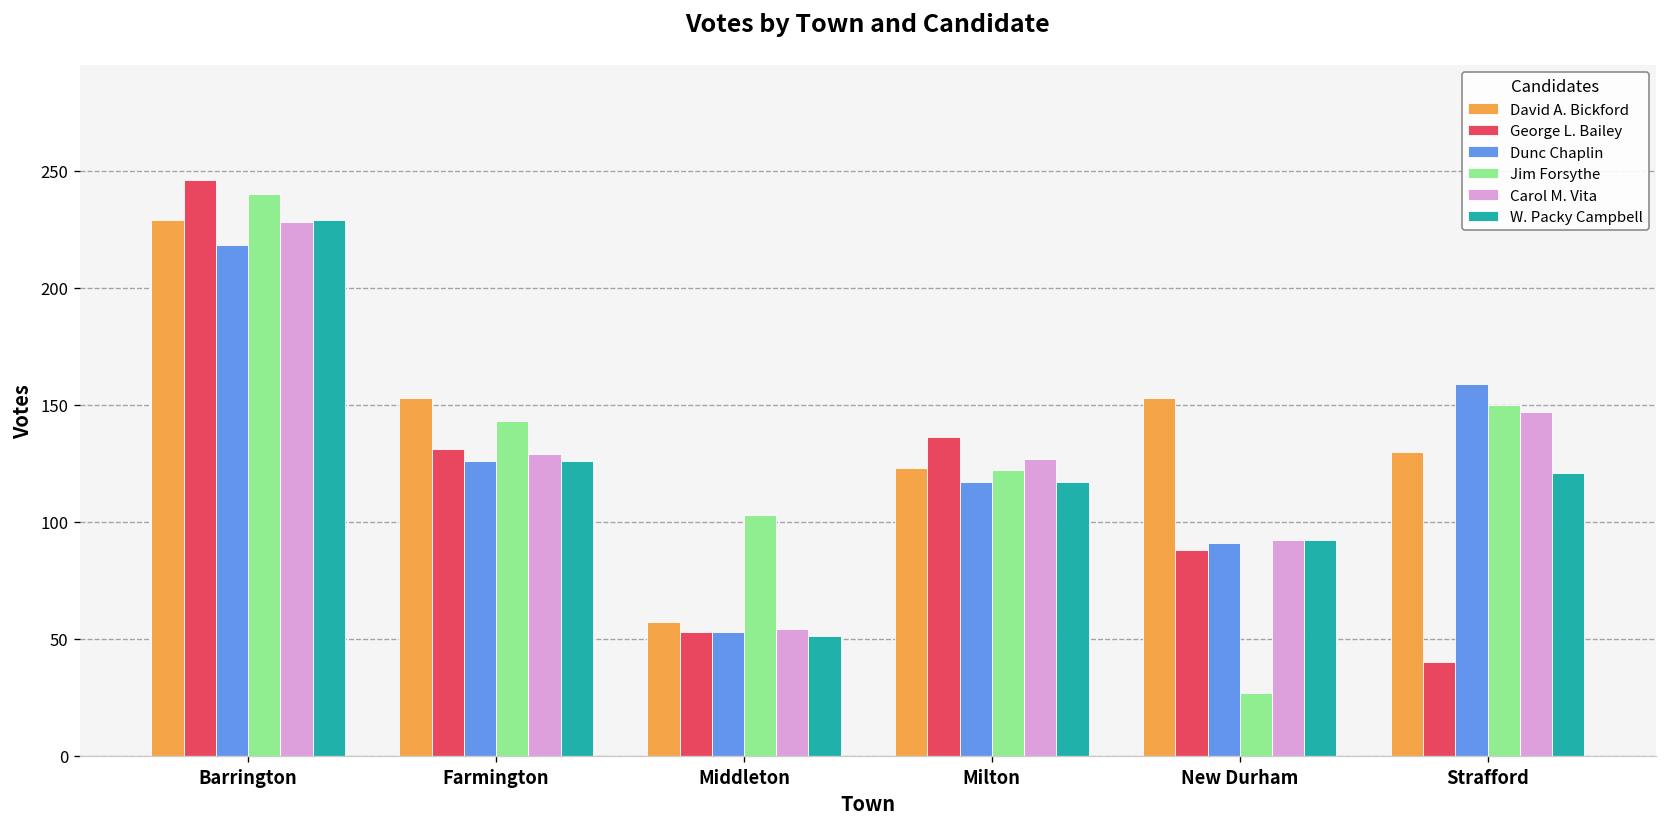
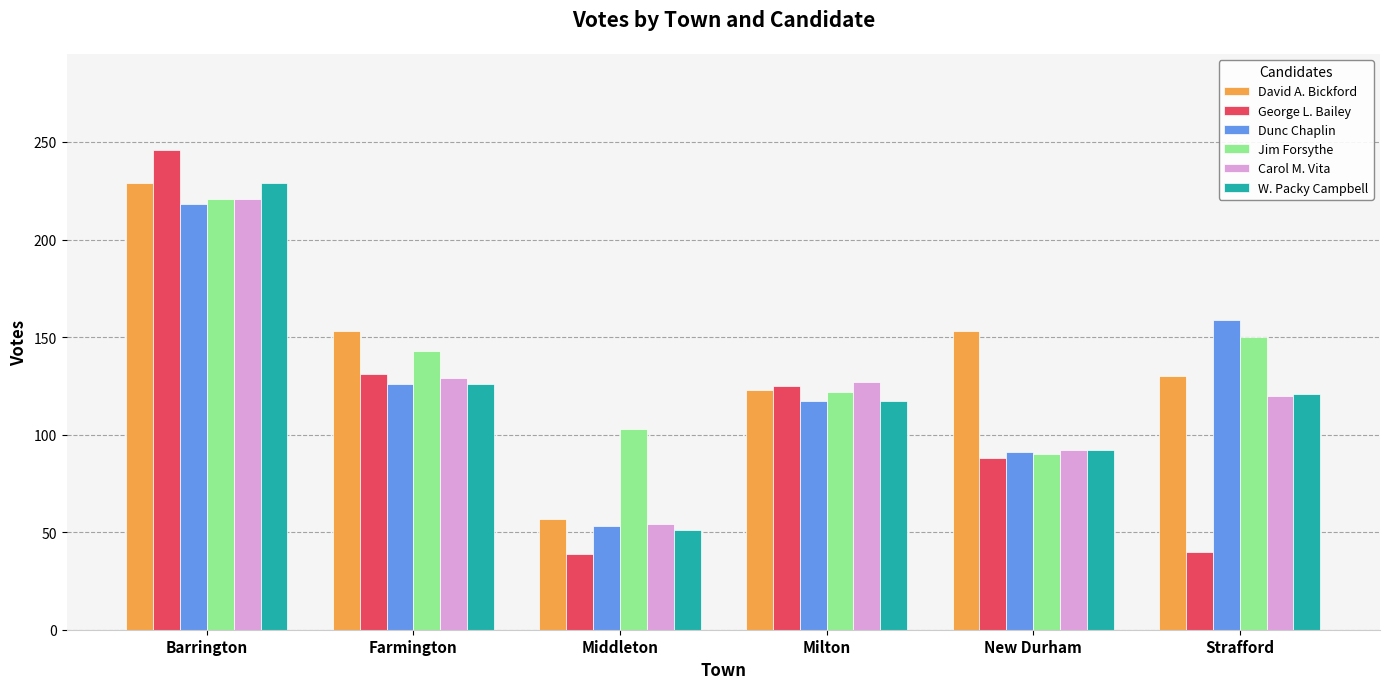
Jim Forsythe, Barrington: 240 -> 221
Carol M. Vita, Barrington: 228 -> 221
George L. Bailey, Middleton: 53 -> 39
George L. Bailey, Milton: 136 -> 125
Jim Forsythe, New Durham: 27 -> 90
Carol M. Vita, Strafford: 147 -> 120
